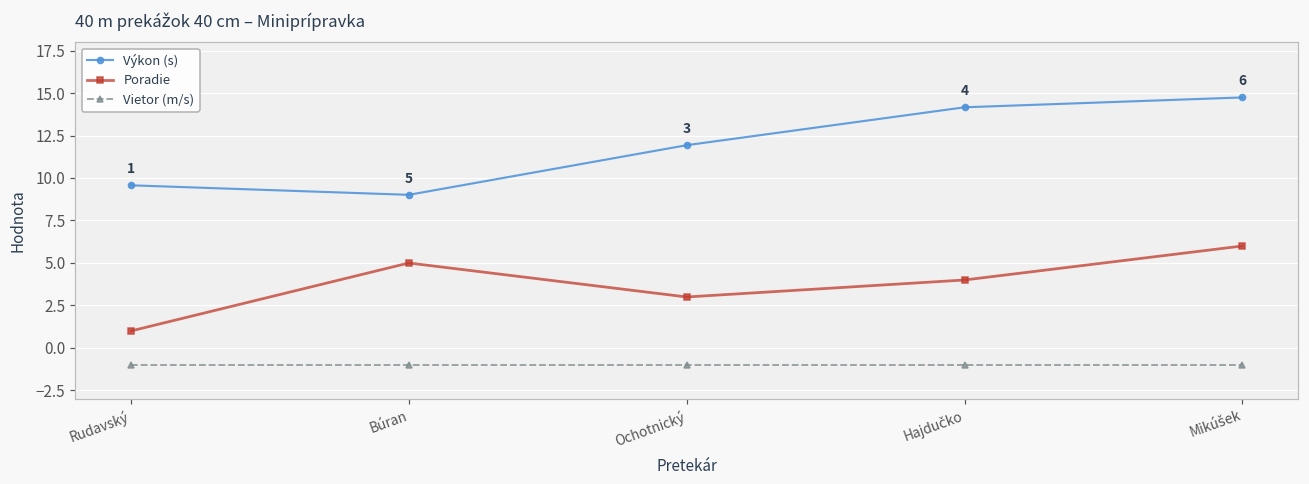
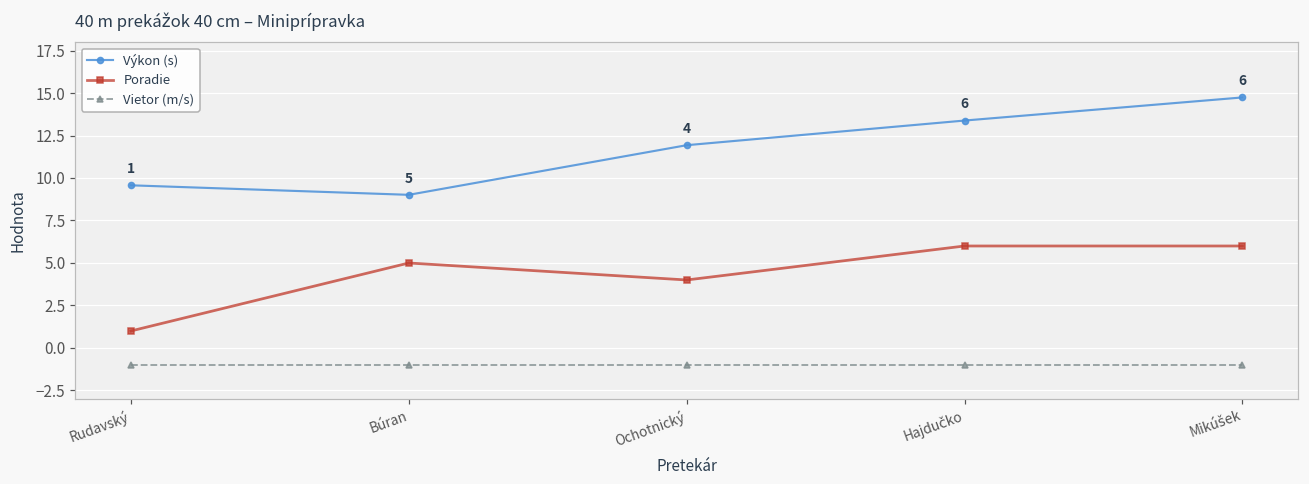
Poradie, Ochotnický: 3 -> 4
Výkon (s), Hajdučko: 14.2 -> 13.4
Poradie, Hajdučko: 4 -> 6
